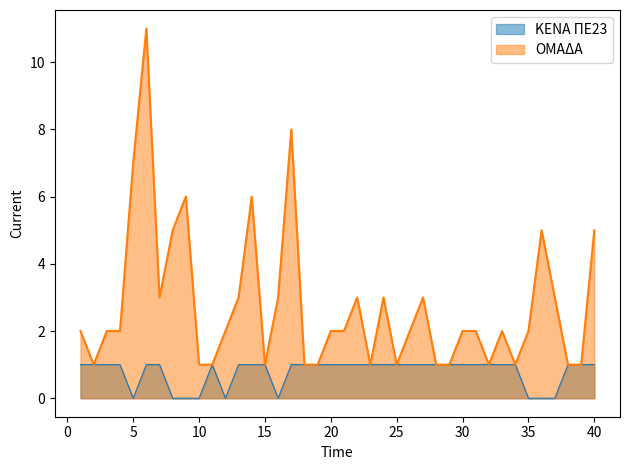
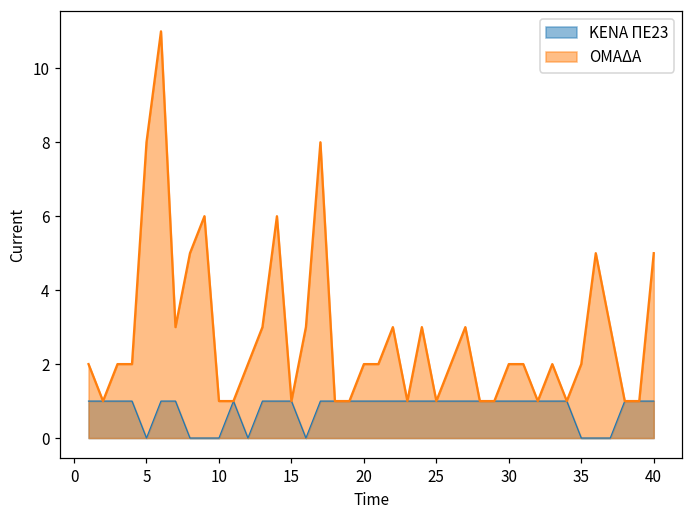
ΟΜΑΔΑ, 5: 7 -> 8
